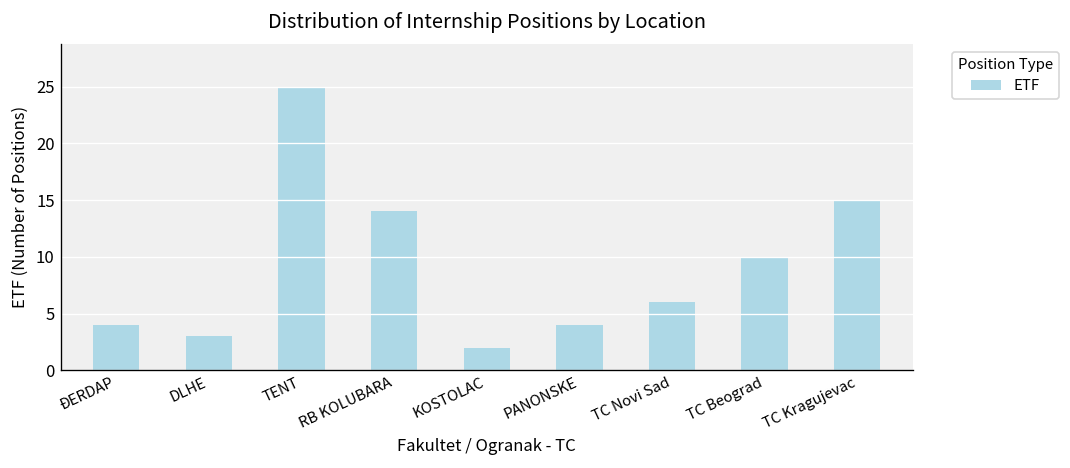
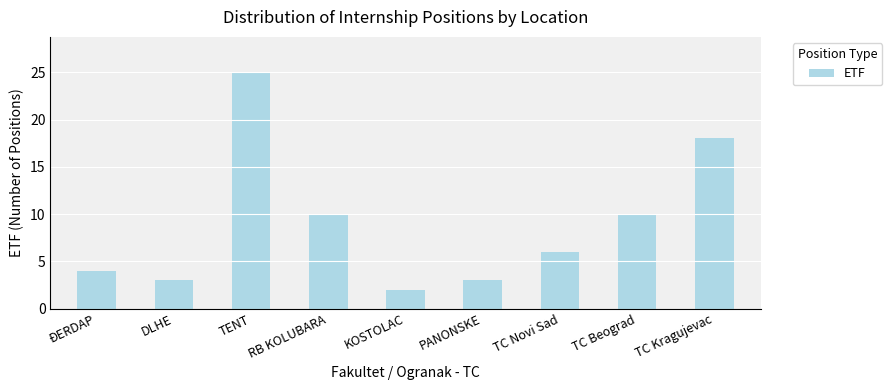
RB KOLUBARA: 14 -> 10
PANONSKE: 4 -> 3
TC Kragujevac: 15 -> 18
